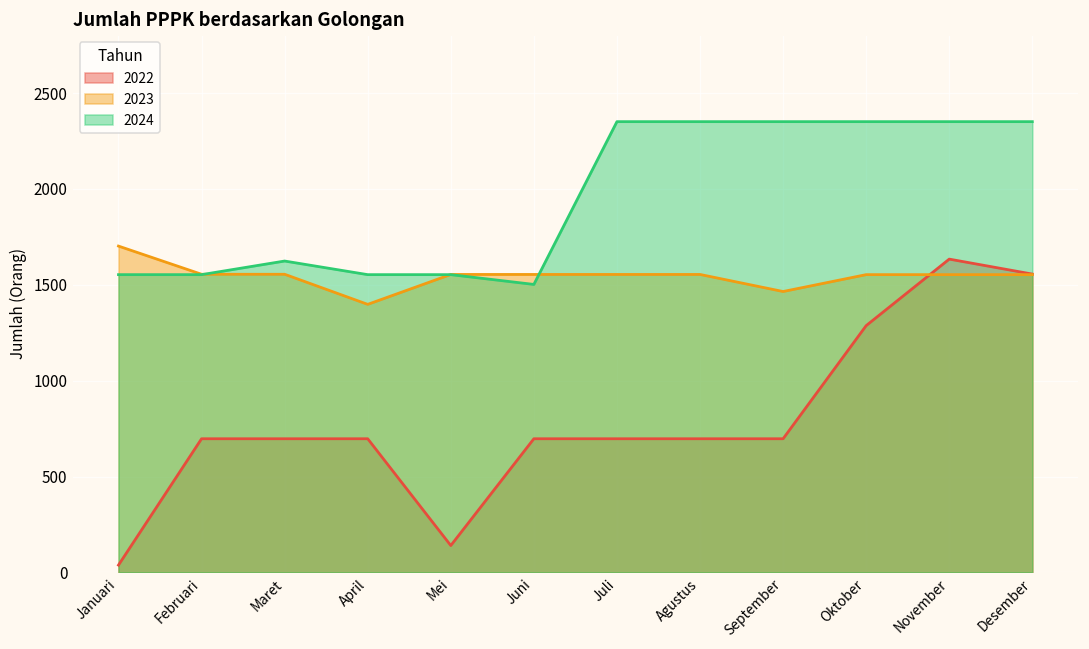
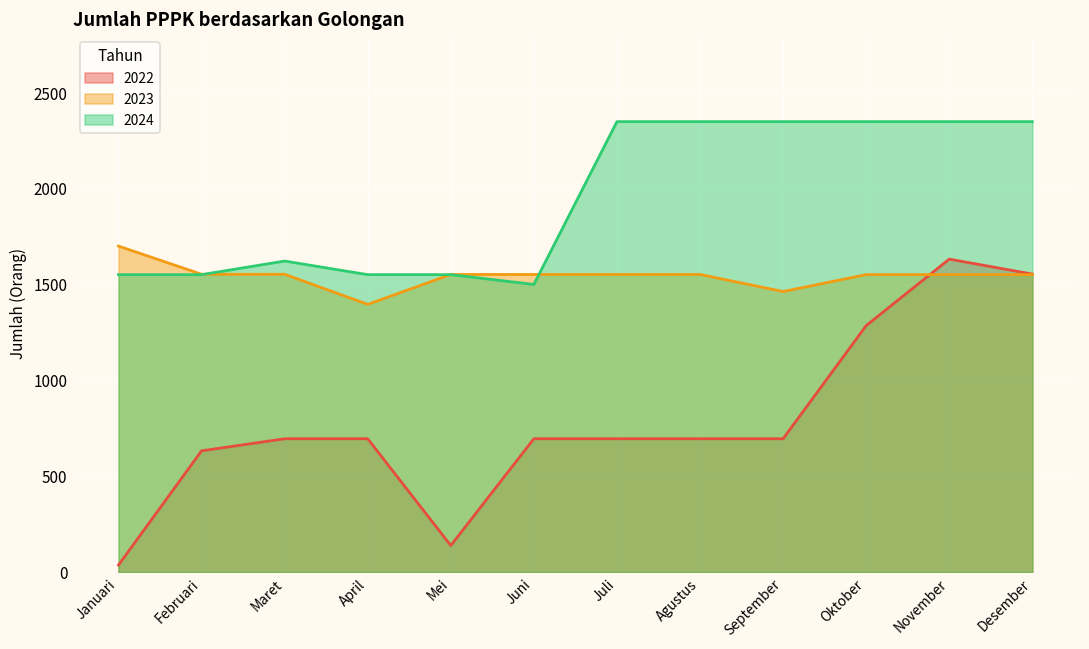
2022, Februari: 700 -> 630
